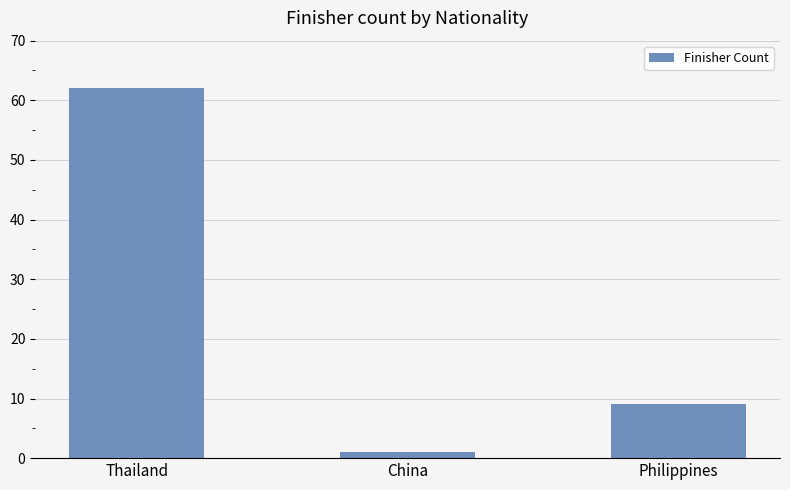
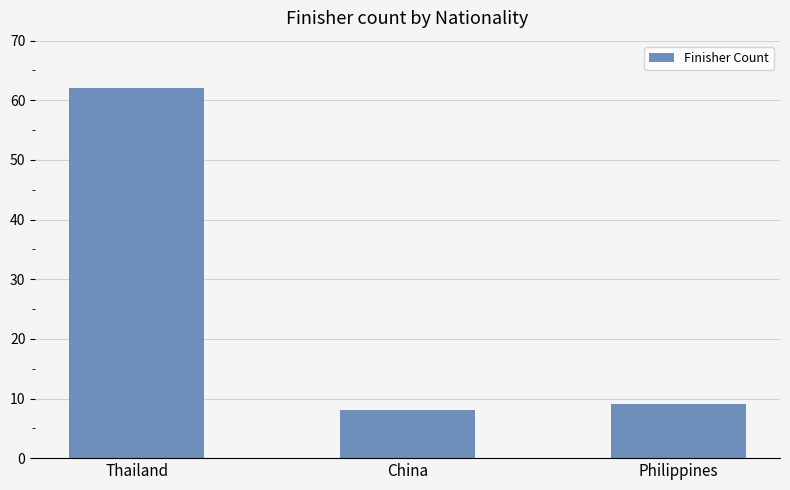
China: 1 -> 8
